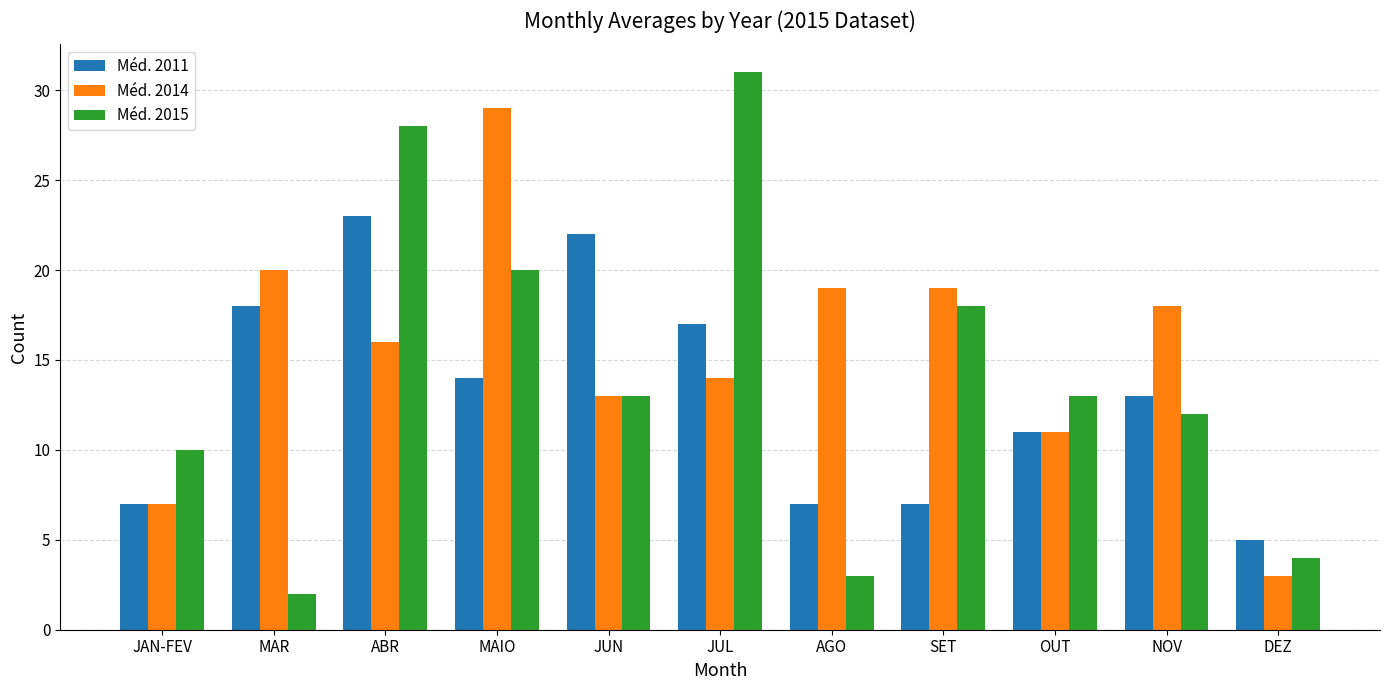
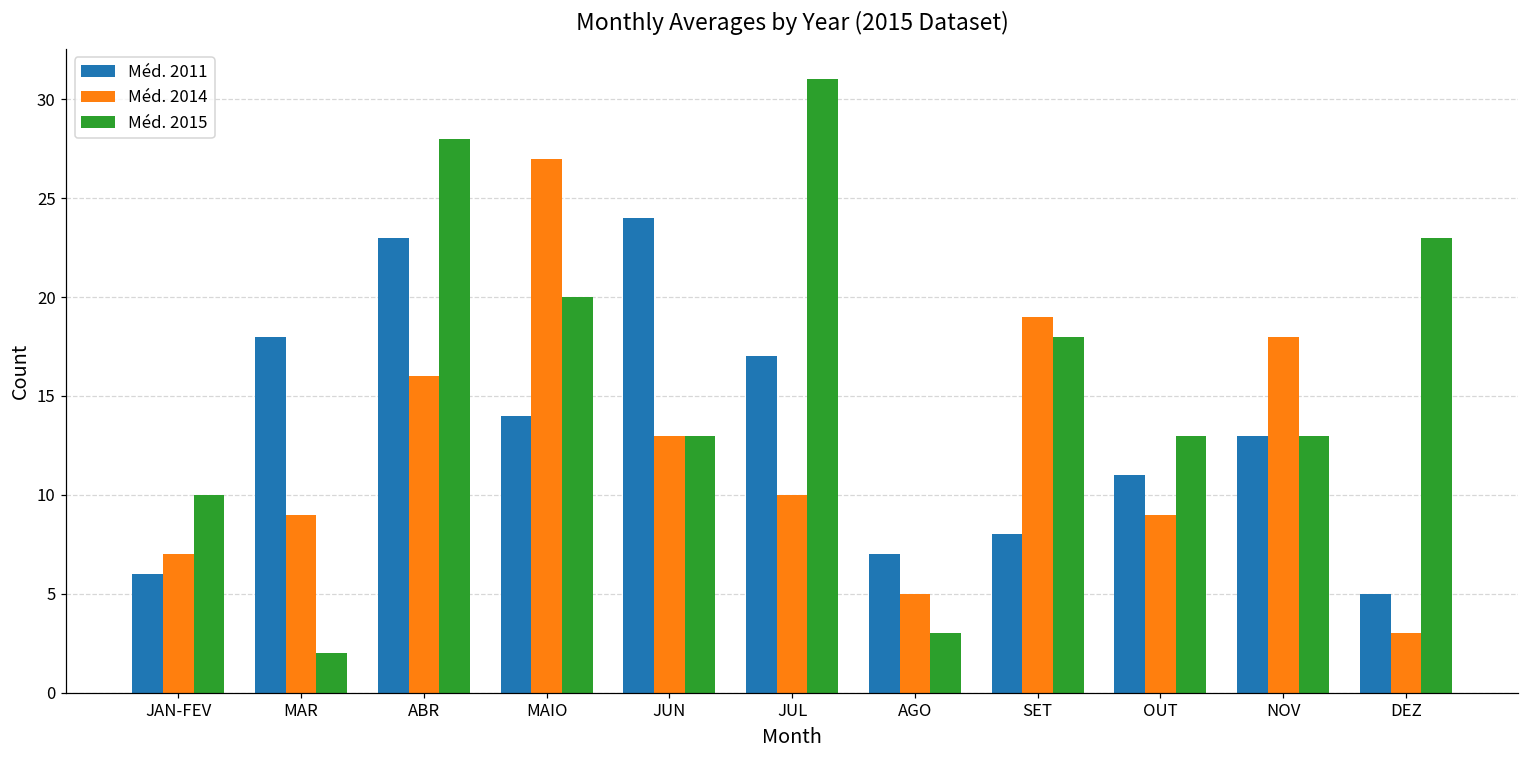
Méd. 2011, JAN-FEV: 7 -> 6
Méd. 2014, MAR: 20 -> 9
Méd. 2014, MAIO: 29 -> 27
Méd. 2011, JUN: 22 -> 24
Méd. 2014, JUL: 14 -> 10
Méd. 2014, AGO: 19 -> 5
Méd. 2011, SET: 7 -> 8
Méd. 2014, OUT: 11 -> 9
Méd. 2015, NOV: 12 -> 13
Méd. 2015, DEZ: 4 -> 23
